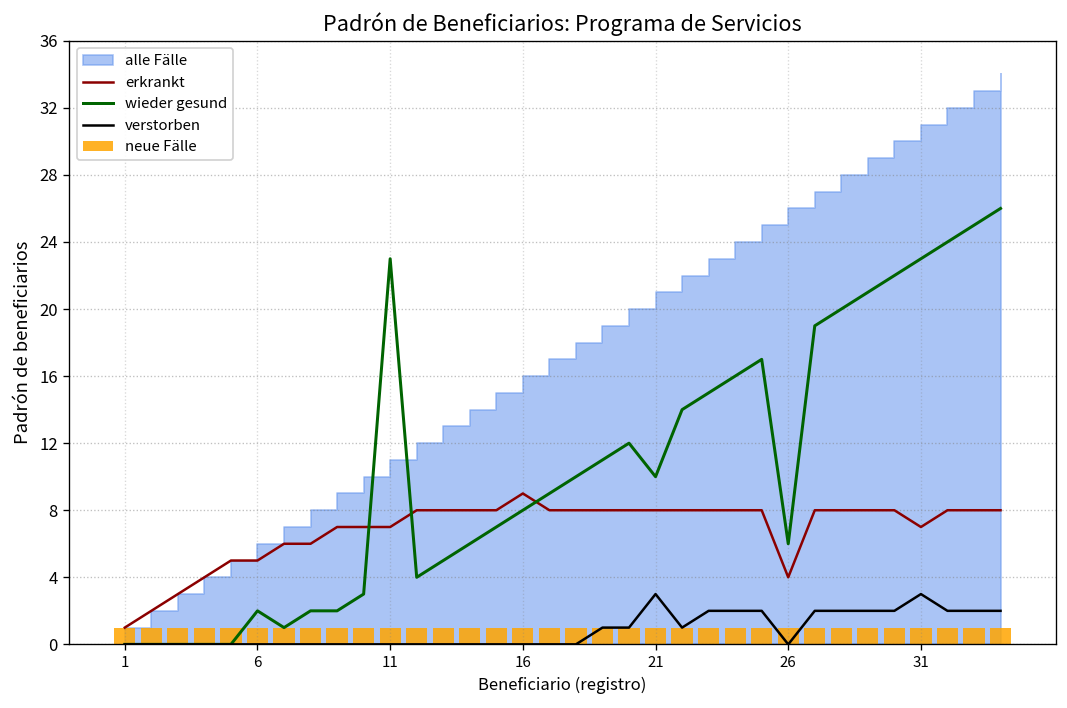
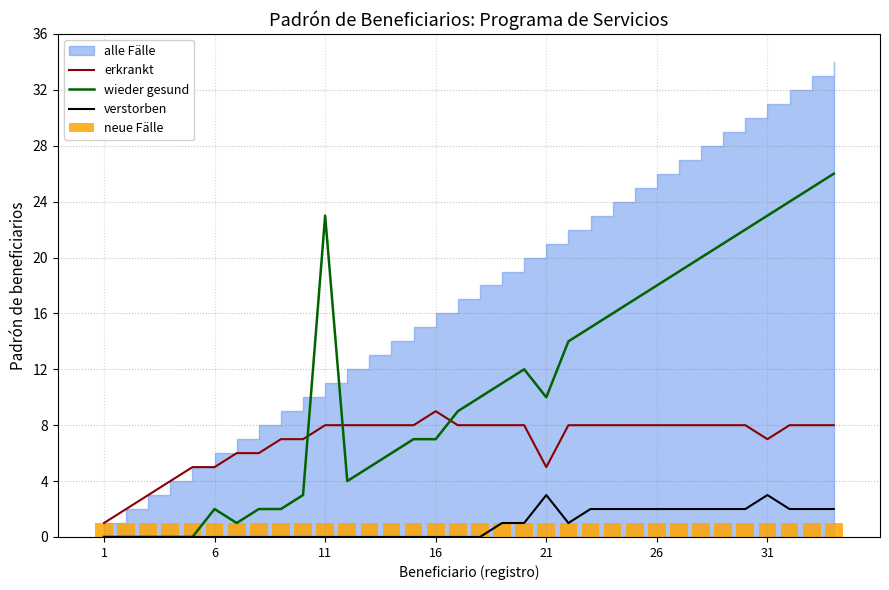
erkrankt, 11: 7 -> 8
wieder gesund, 16: 8 -> 7
erkrankt, 21: 8 -> 5
erkrankt, 26: 4 -> 8
wieder gesund, 26: 6 -> 18
verstorben, 26: 0 -> 2
